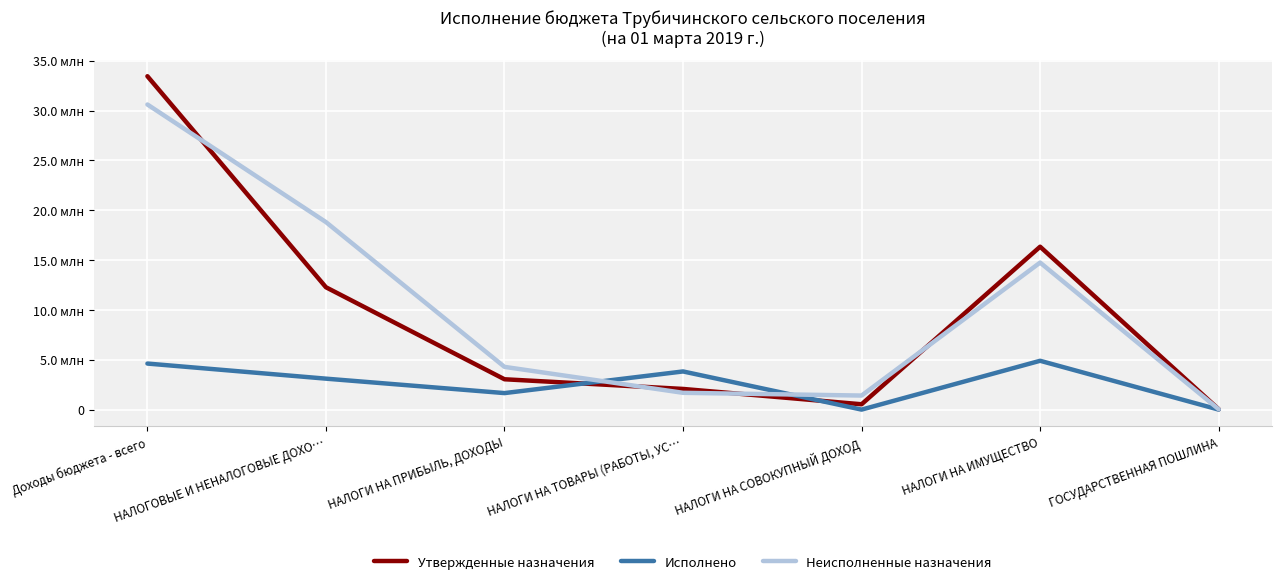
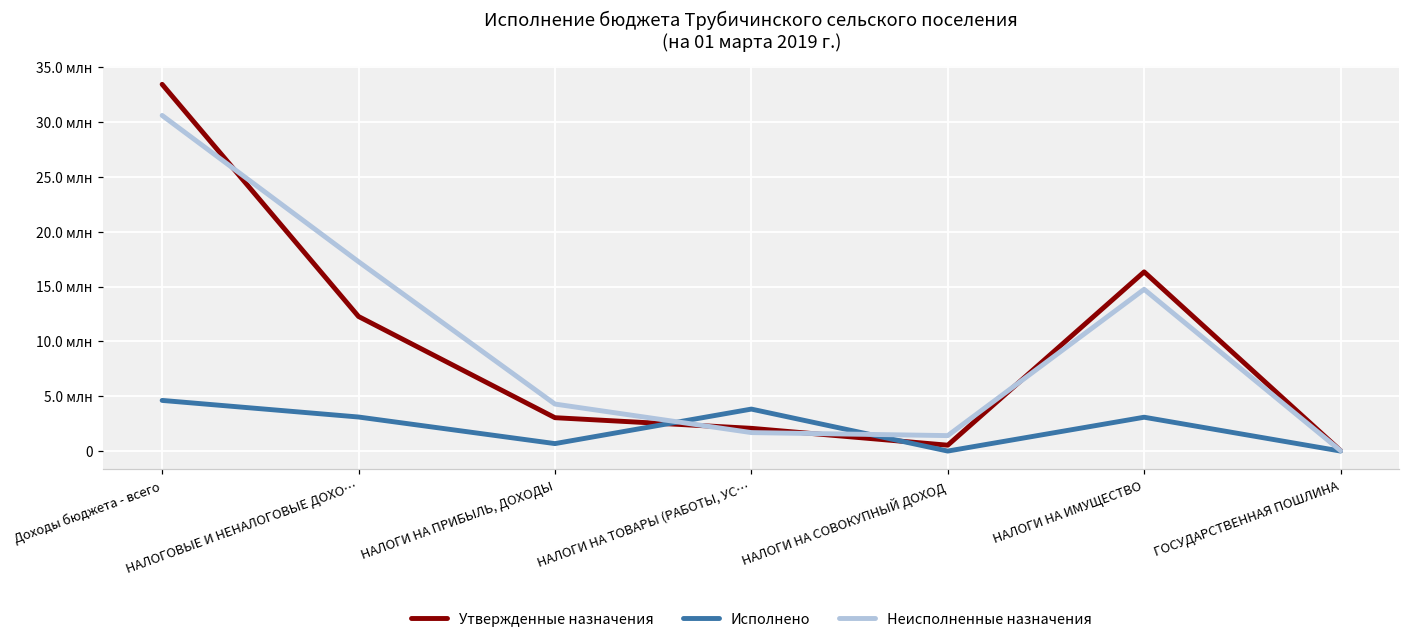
Неисполненные назначения, НАЛОГОВЫЕ И НЕНАЛОГОВЫЕ ДОХО…: 19 млн -> 17 млн
Исполнено, НАЛОГИ НА ПРИБЫЛЬ, ДОХОДЫ: 2 млн -> 1 млн
Исполнено, НАЛОГИ НА ИМУЩЕСТВО: 5 млн -> 3 млн
